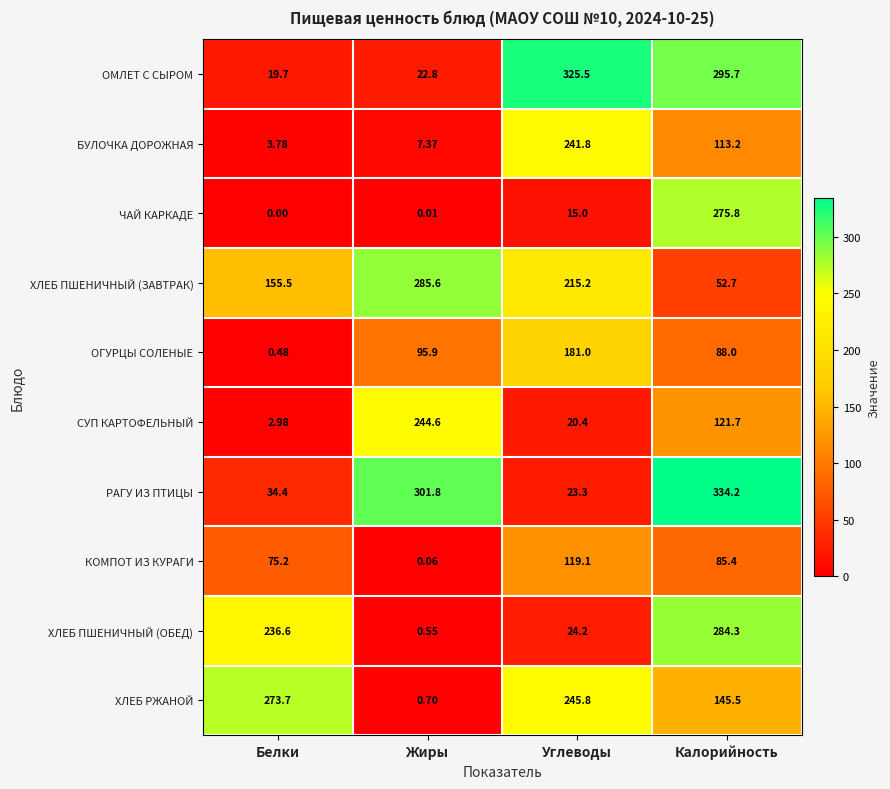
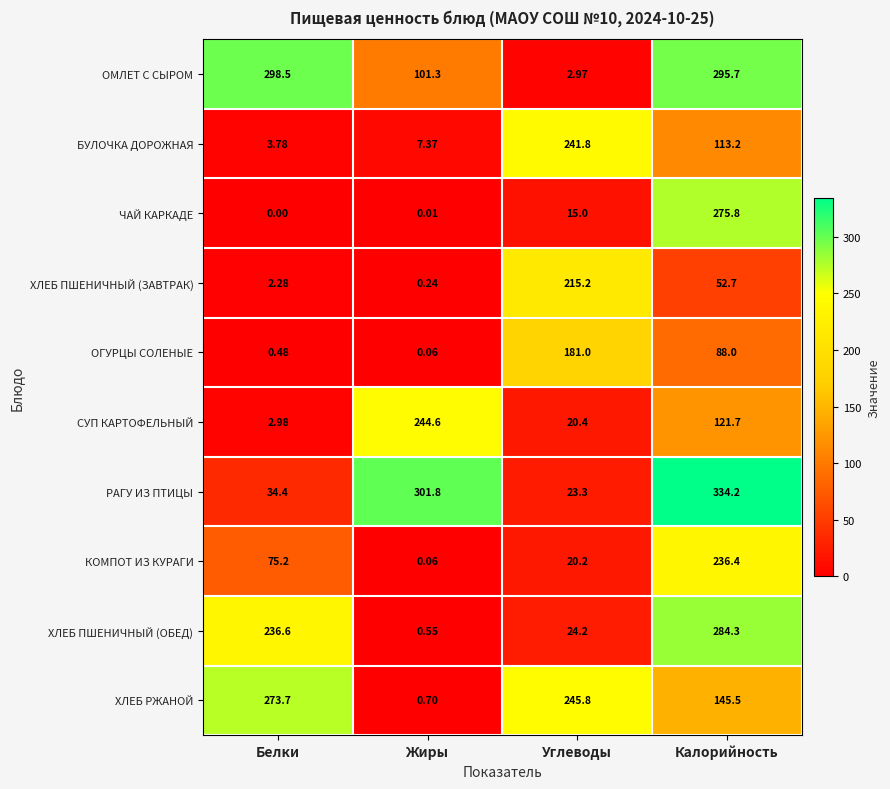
ОМЛЕТ С СЫРОМ, Белки: 19.7 -> 298.5
ОМЛЕТ С СЫРОМ, Жиры: 22.8 -> 101.3
ОМЛЕТ С СЫРОМ, Углеводы: 325.5 -> 2.97
ХЛЕБ ПШЕНИЧНЫЙ (ЗАВТРАК), Белки: 155.5 -> 2.28
ХЛЕБ ПШЕНИЧНЫЙ (ЗАВТРАК), Жиры: 285.6 -> 0.24
ОГУРЦЫ СОЛЕНЫЕ, Жиры: 95.9 -> 0.06
КОМПОТ ИЗ КУРАГИ, Углеводы: 119.1 -> 20.2
КОМПОТ ИЗ КУРАГИ, Калорийность: 85.4 -> 236.4
